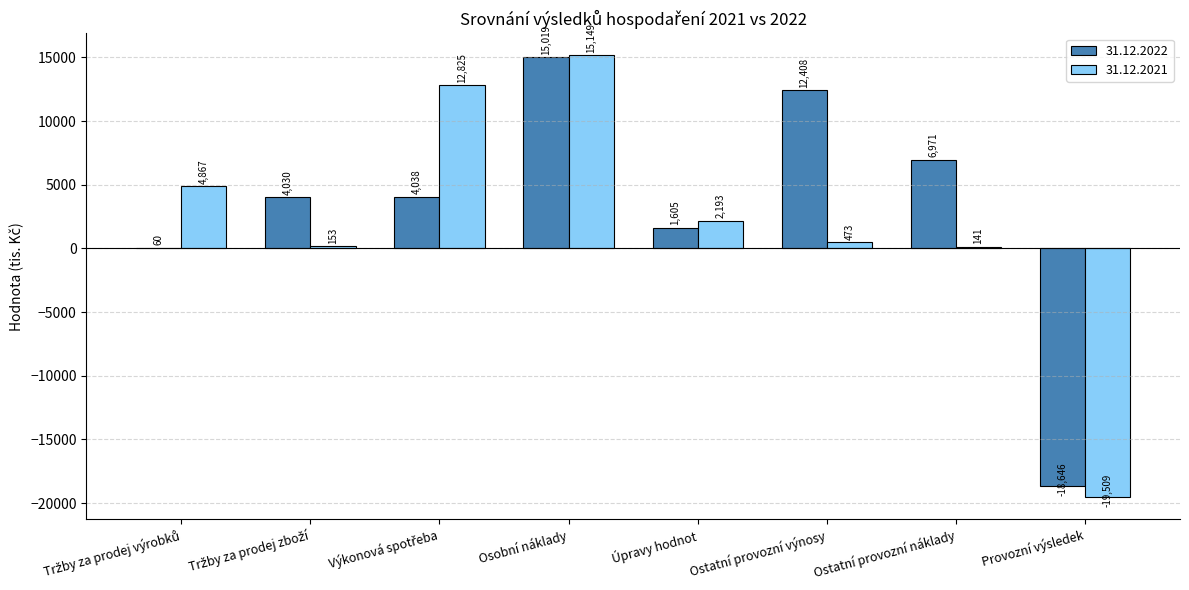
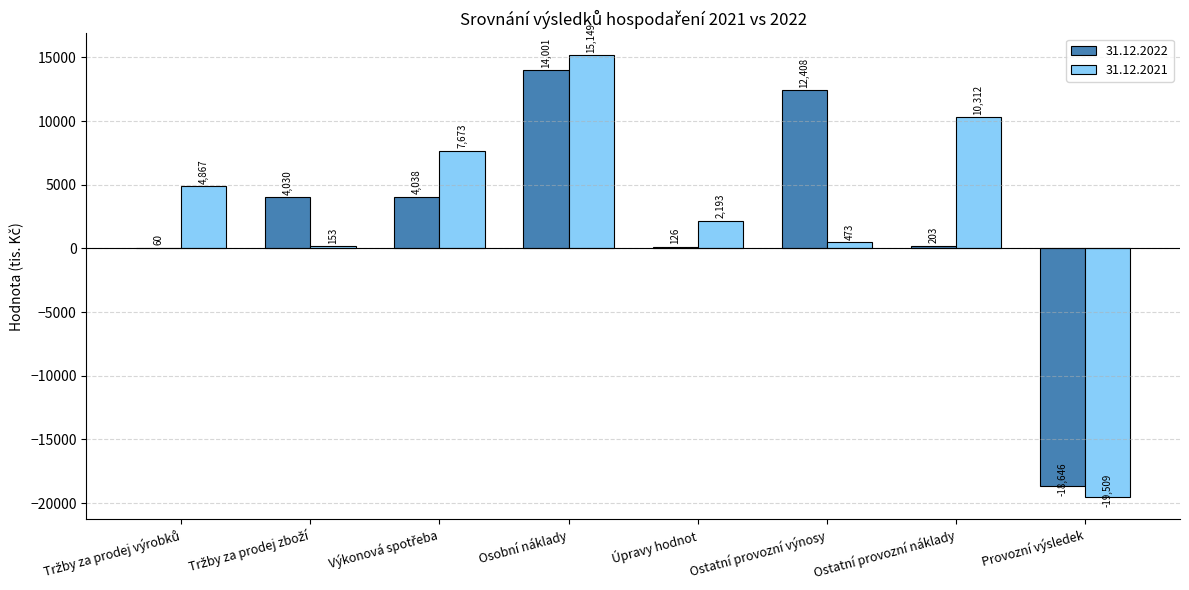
31.12.2021, Výkonová spotřeba: 12,825 -> 7,673
31.12.2022, Osobní náklady: 15,019 -> 14,001
31.12.2022, Úpravy hodnot: 1,605 -> 126
31.12.2022, Ostatní provozní náklady: 6,971 -> 203
31.12.2021, Ostatní provozní náklady: 141 -> 10,312
